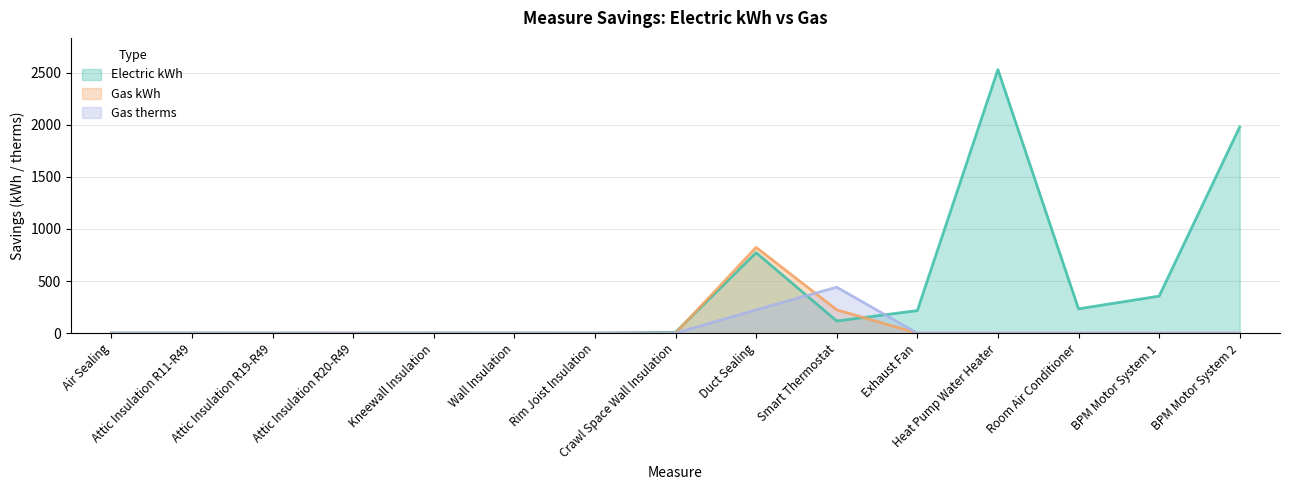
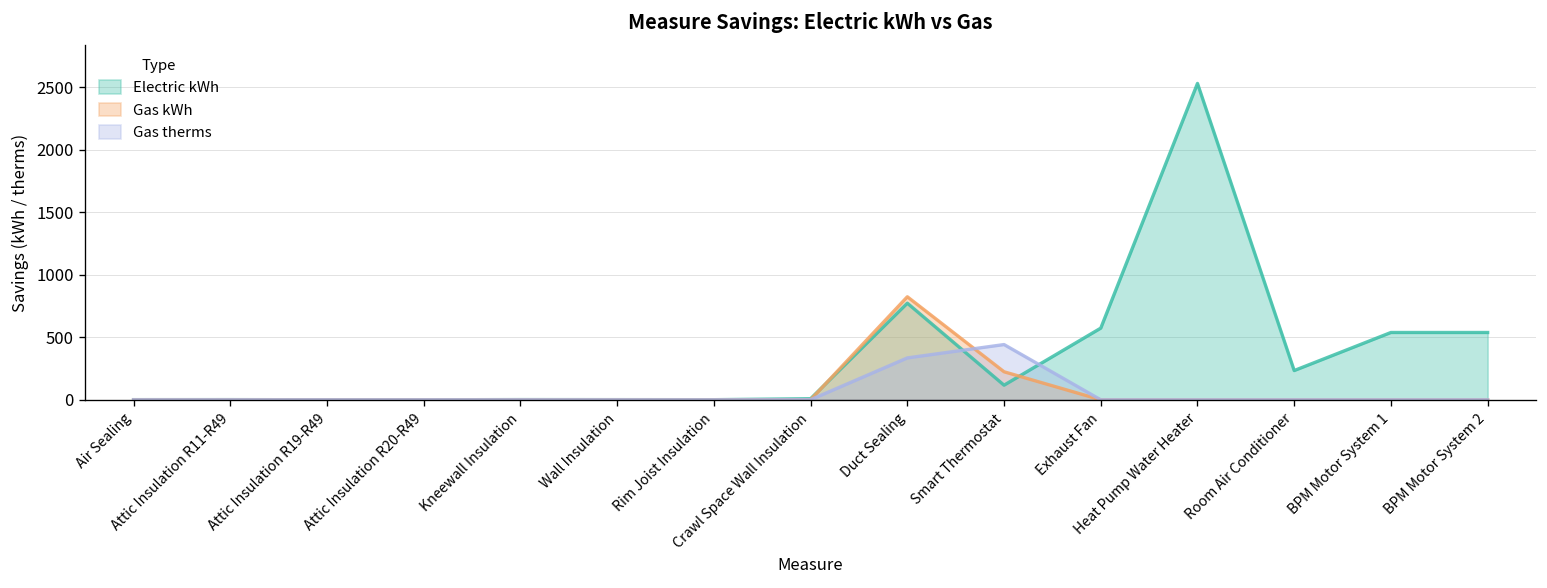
Gas therms, Duct Sealing: 220 -> 330
Electric kWh, Exhaust Fan: 220 -> 570
Electric kWh, BPM Motor System 1: 360 -> 540
Electric kWh, BPM Motor System 2: 1980 -> 540
